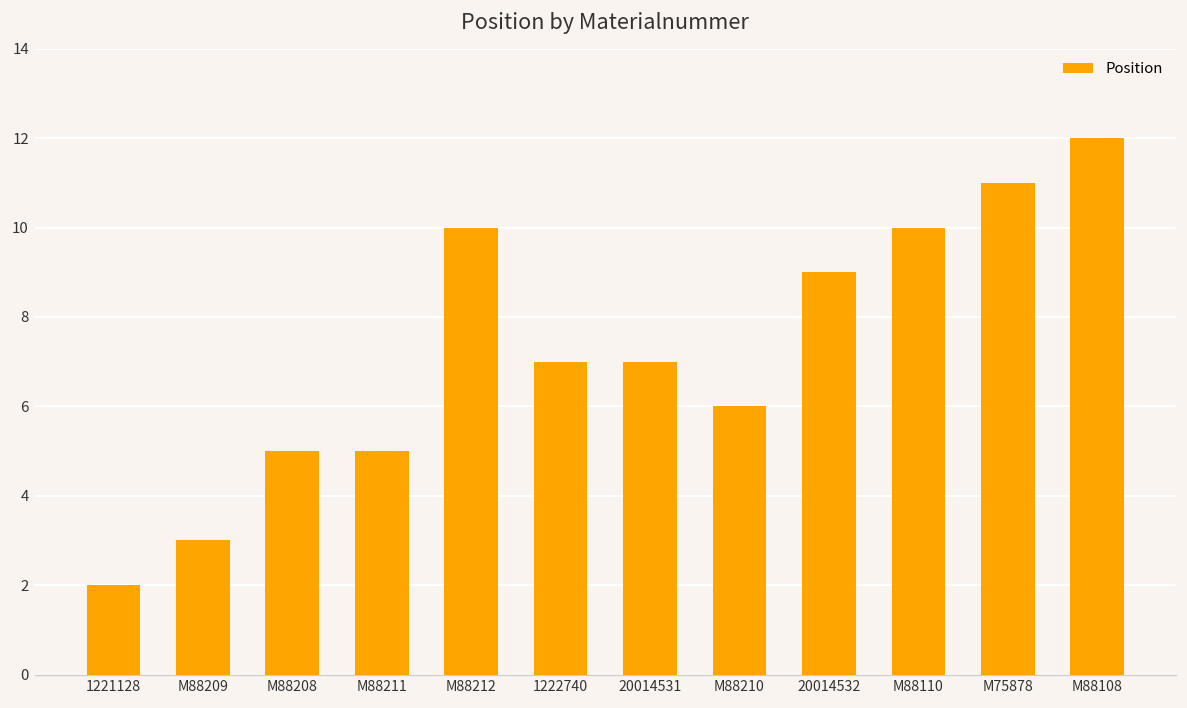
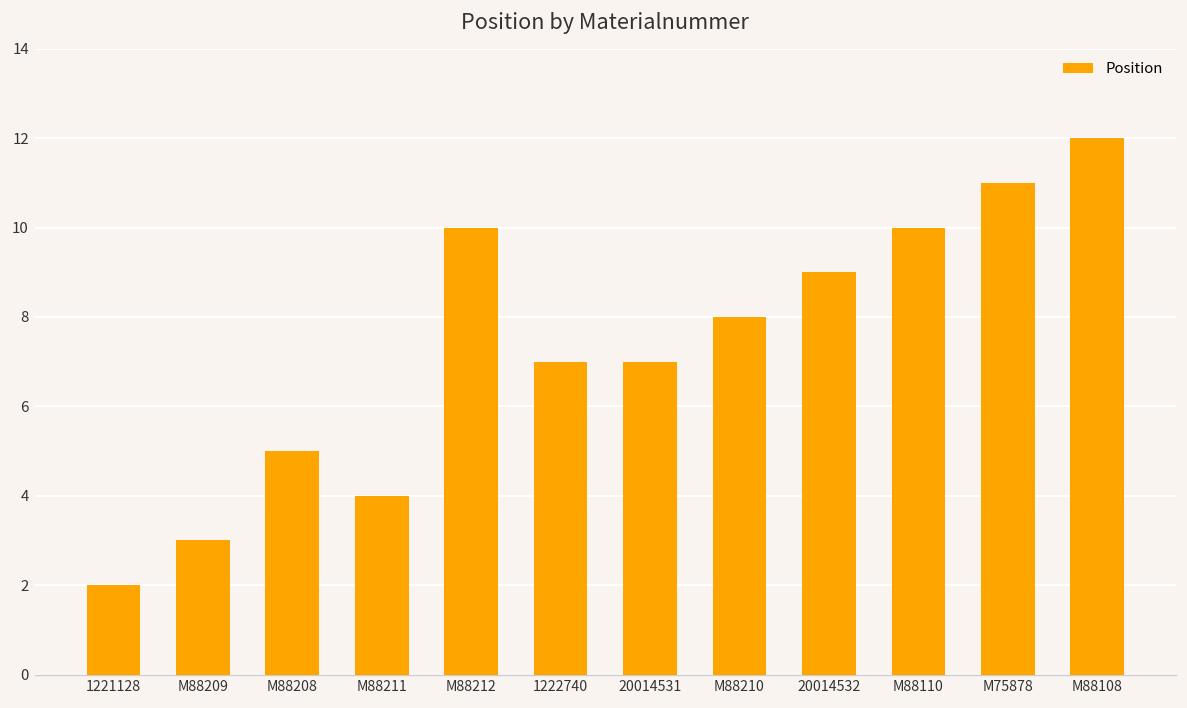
M88211: 5 -> 4
M88210: 6 -> 8
